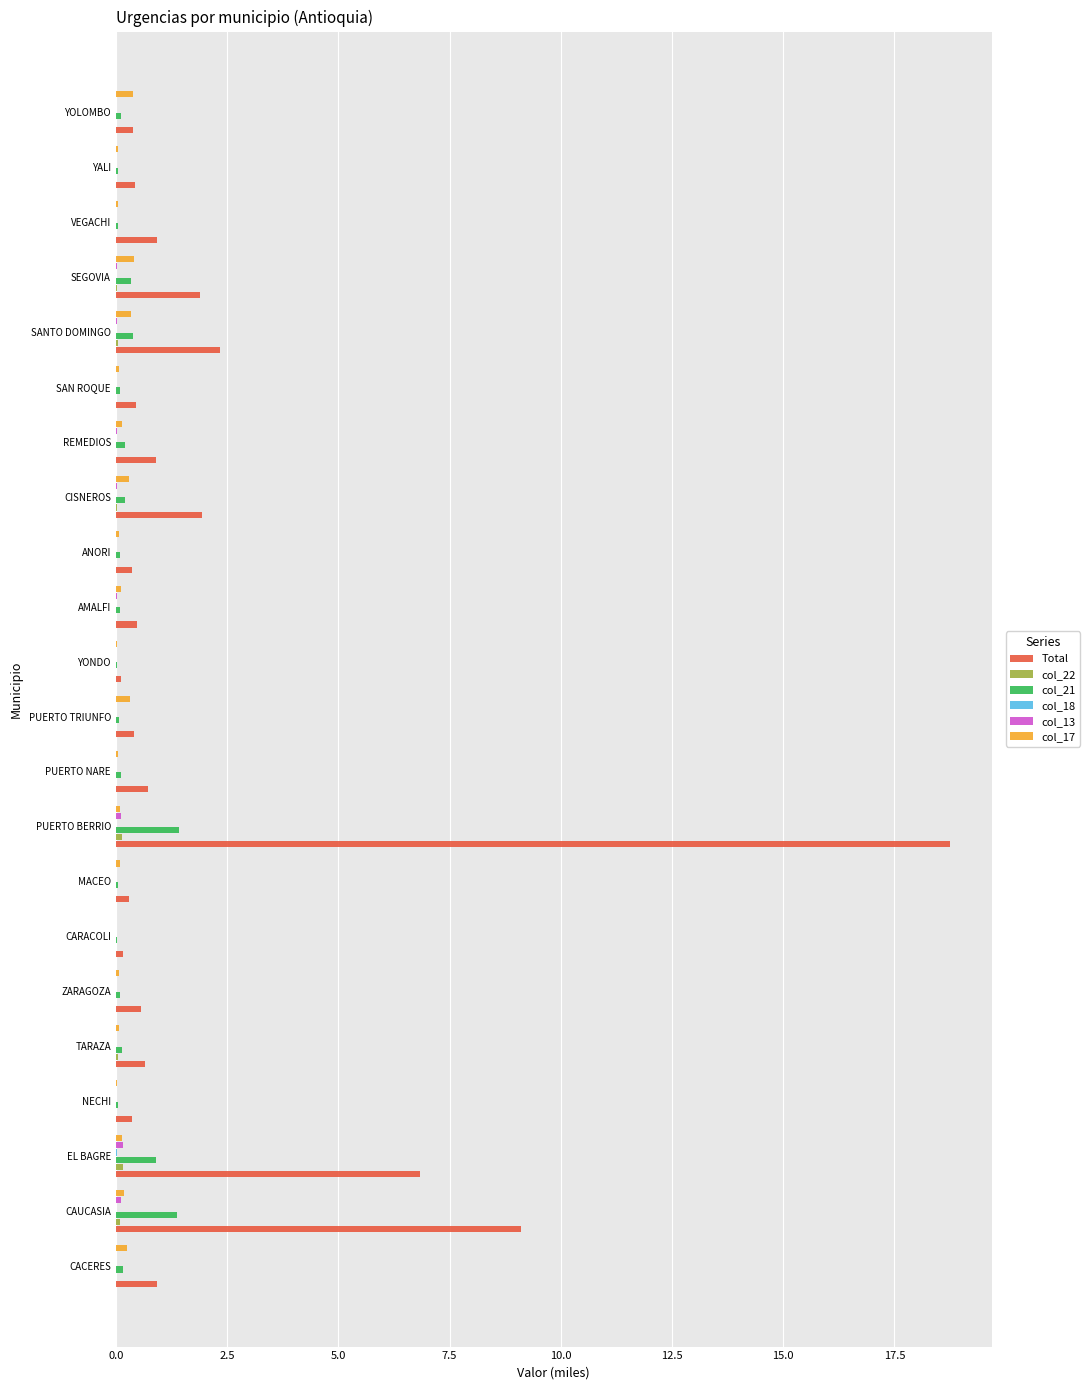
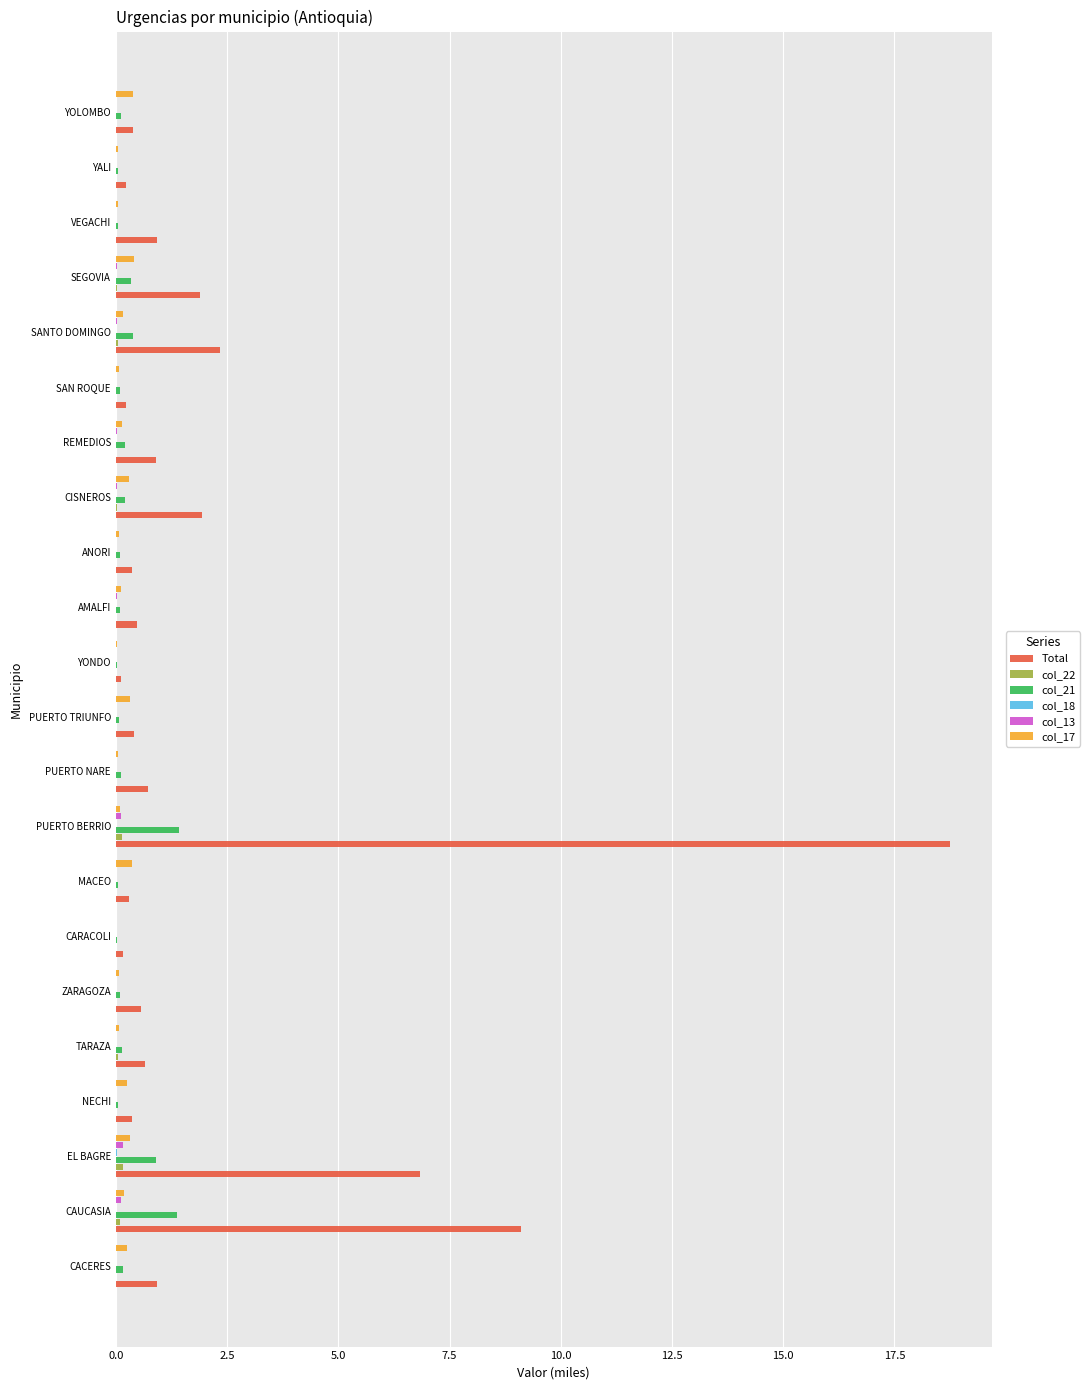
Total, YALI: 0.4 -> 0.2
col_17, SANTO DOMINGO: 0.4 -> 0.2
Total, SAN ROQUE: 0.5 -> 0.2
col_17, MACEO: 0.1 -> 0.4
col_17, NECHI: 0.0 -> 0.2
col_17, EL BAGRE: 0.1 -> 0.3
